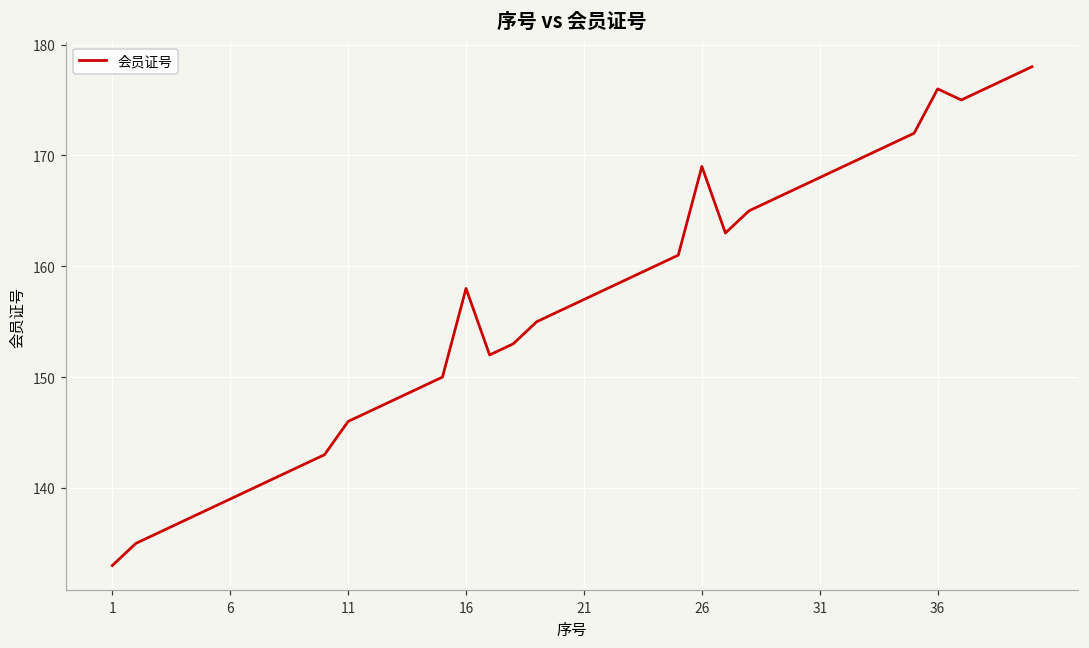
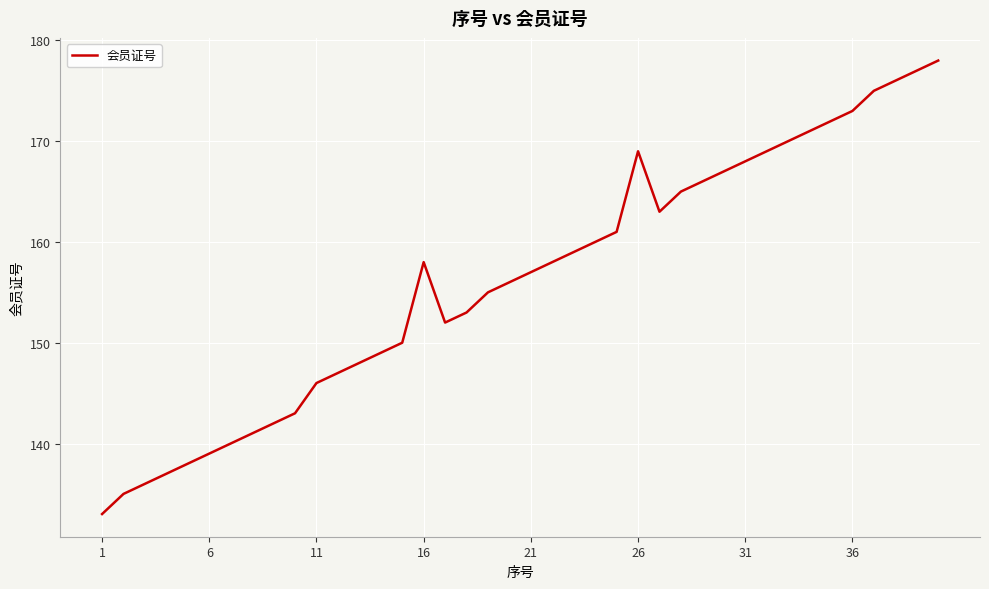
36: 176 -> 173
